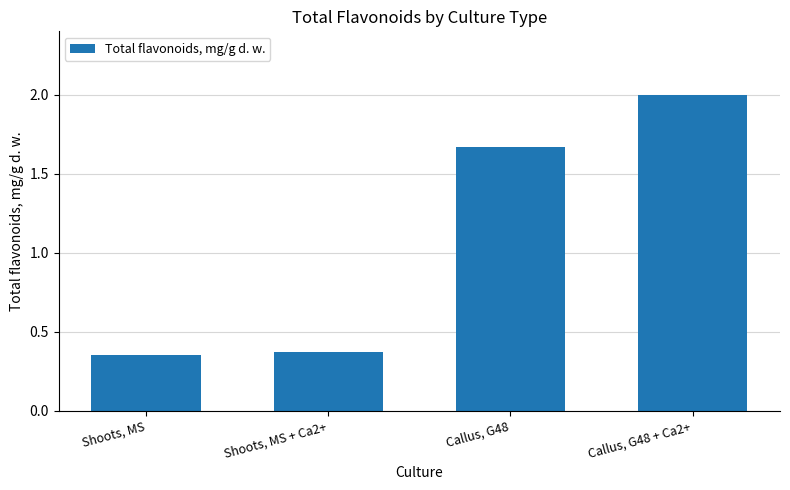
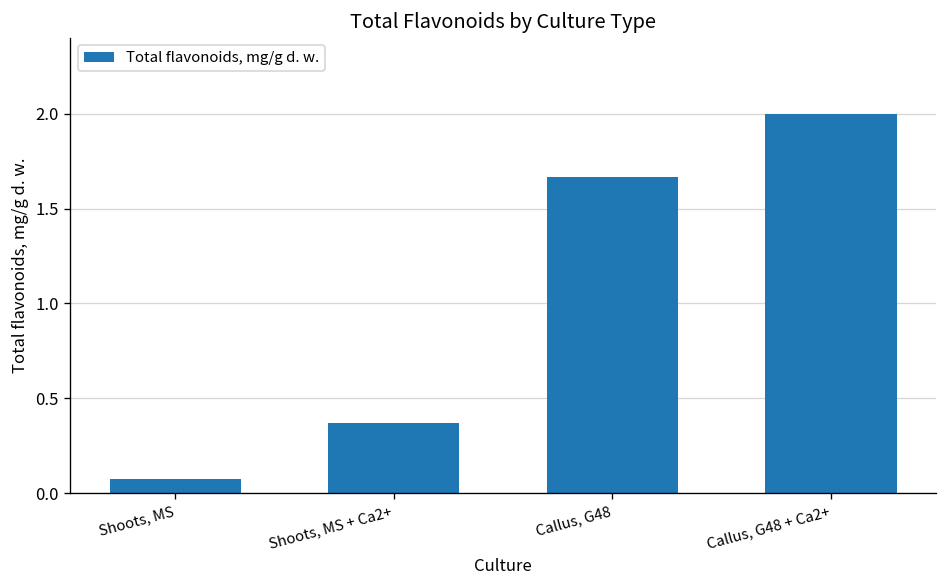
Shoots, MS: 0.35 -> 0.08
